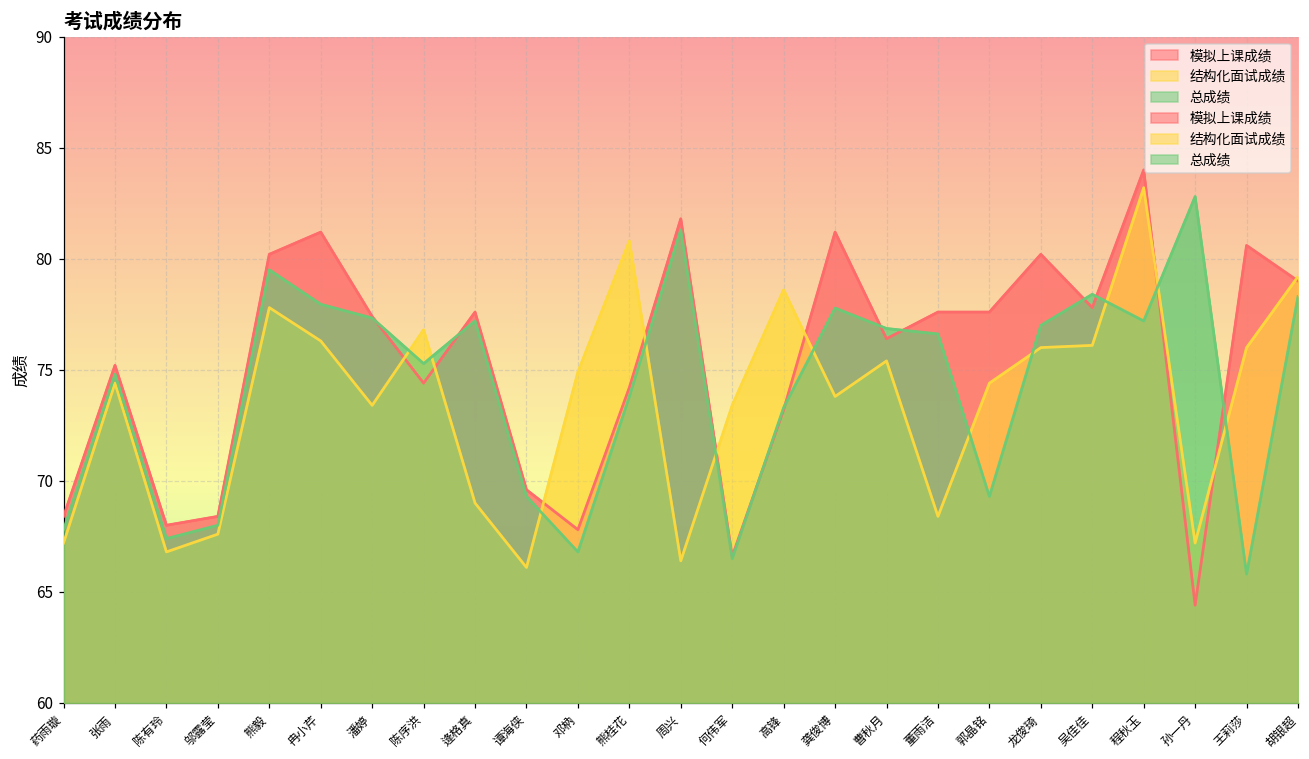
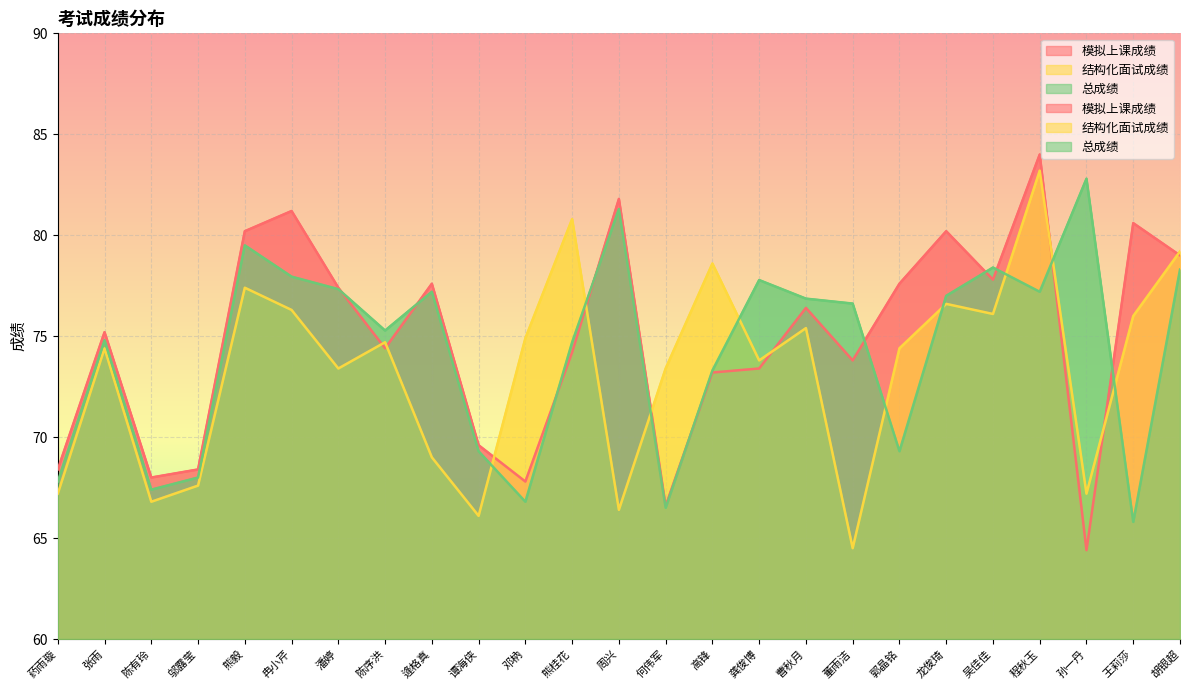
结构化面试成绩, 熊毅: 77.8 -> 77.4
结构化面试成绩, 陈序洪: 76.8 -> 74.7
总成绩, 熊桂花: 73.8 -> 74.7
模拟上课成绩, 龚俊博: 81.2 -> 73.4
模拟上课成绩, 董雨洁: 77.6 -> 73.8
结构化面试成绩, 董雨洁: 68.4 -> 64.5
结构化面试成绩, 龙俊琦: 76.0 -> 76.6
